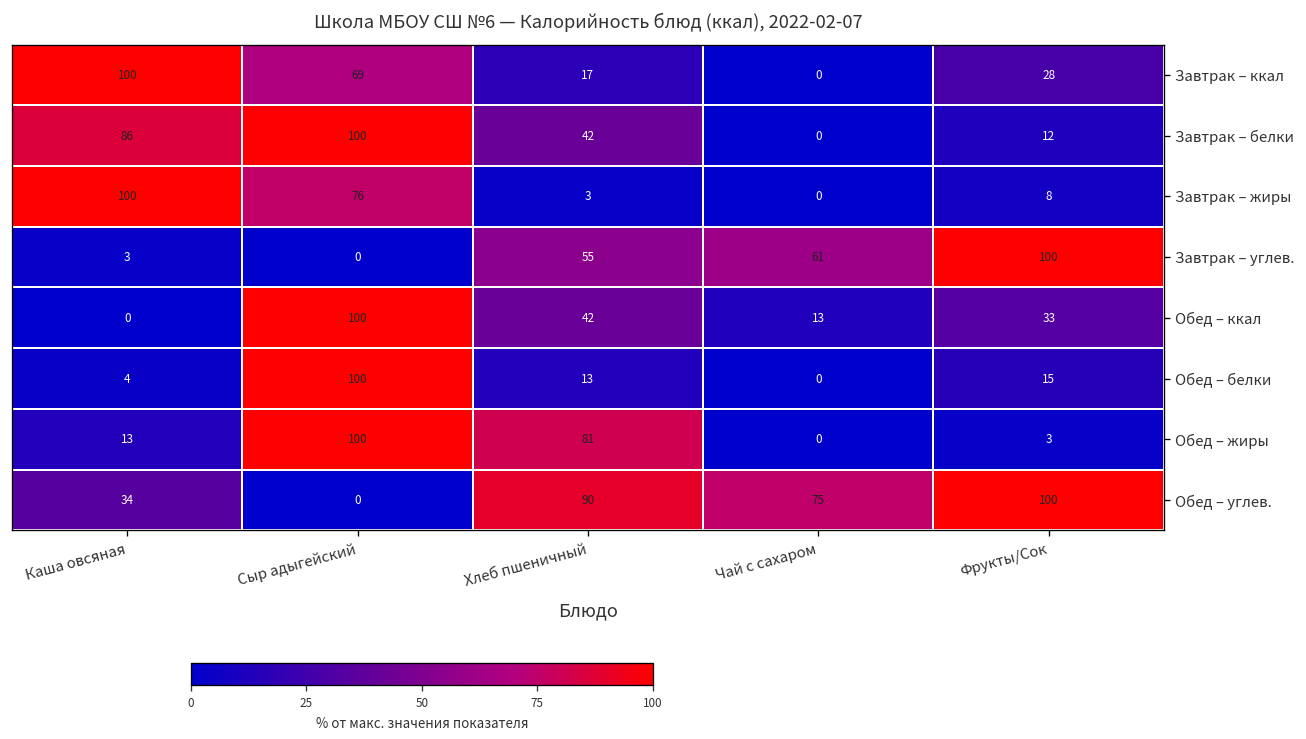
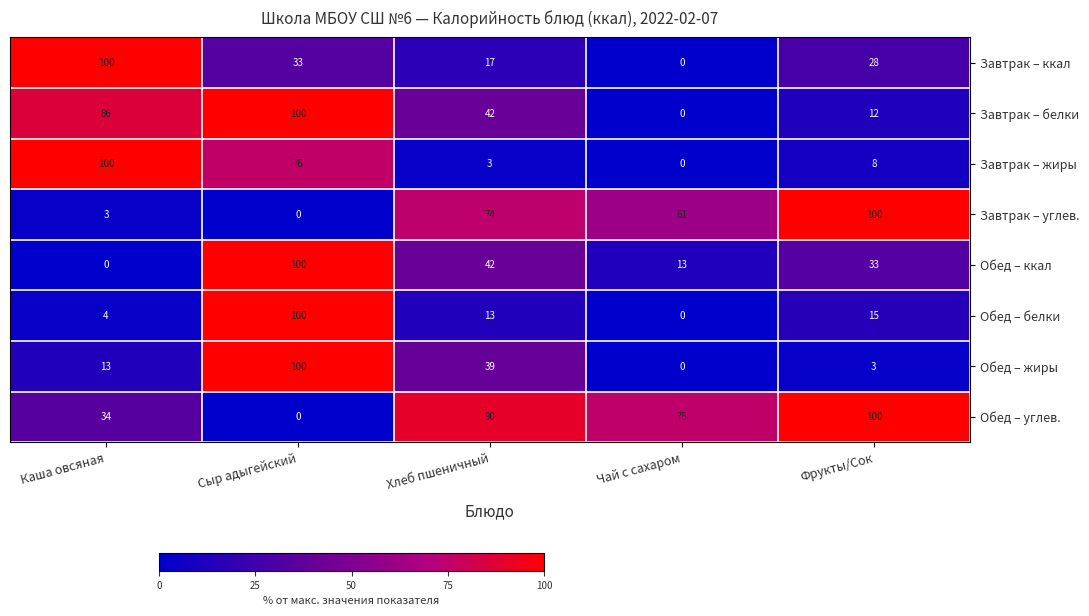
Завтрак – ккал, Сыр адыгейский: 69 -> 33
Завтрак – углев., Хлеб пшеничный: 55 -> 74
Обед – жиры, Хлеб пшеничный: 81 -> 39
